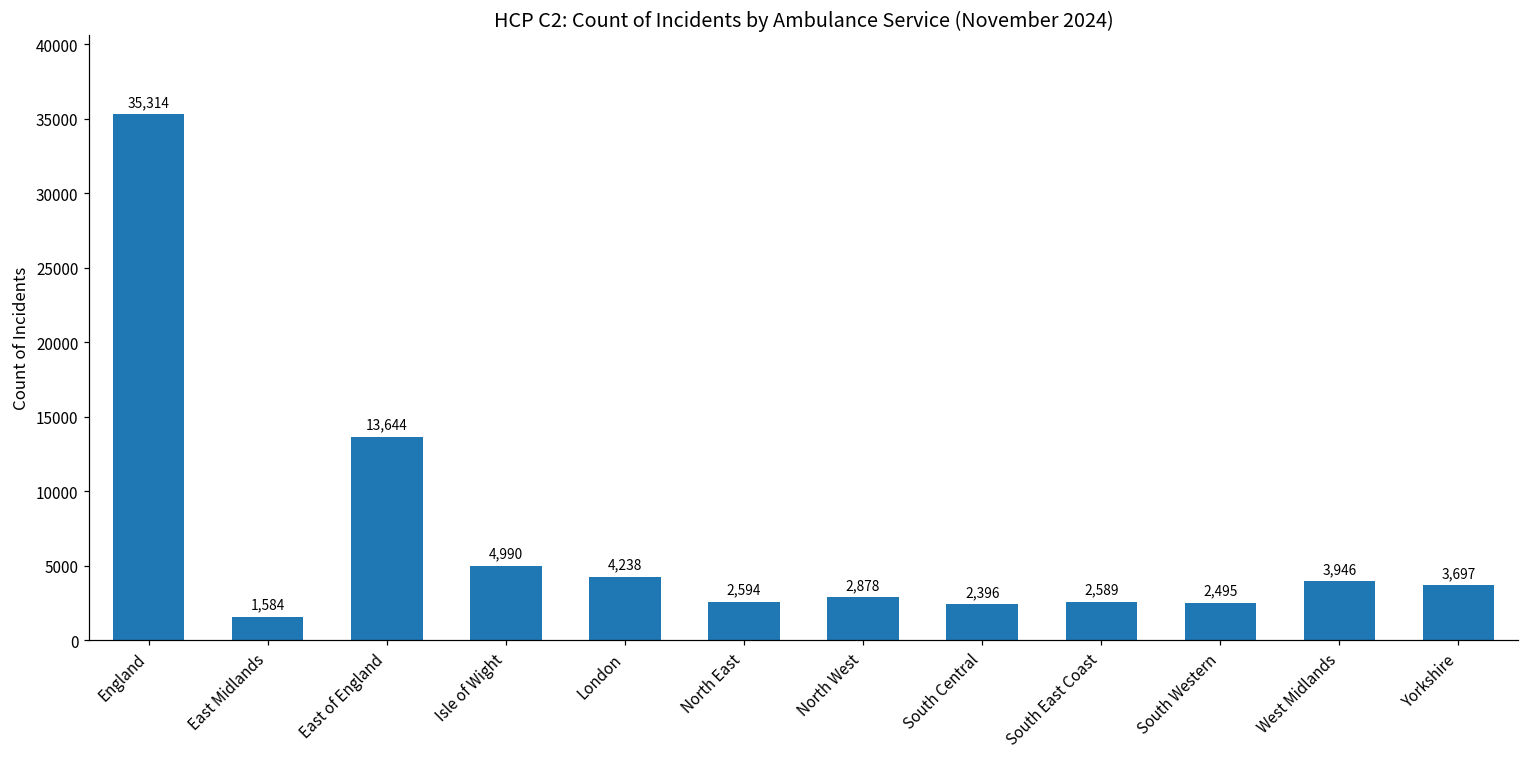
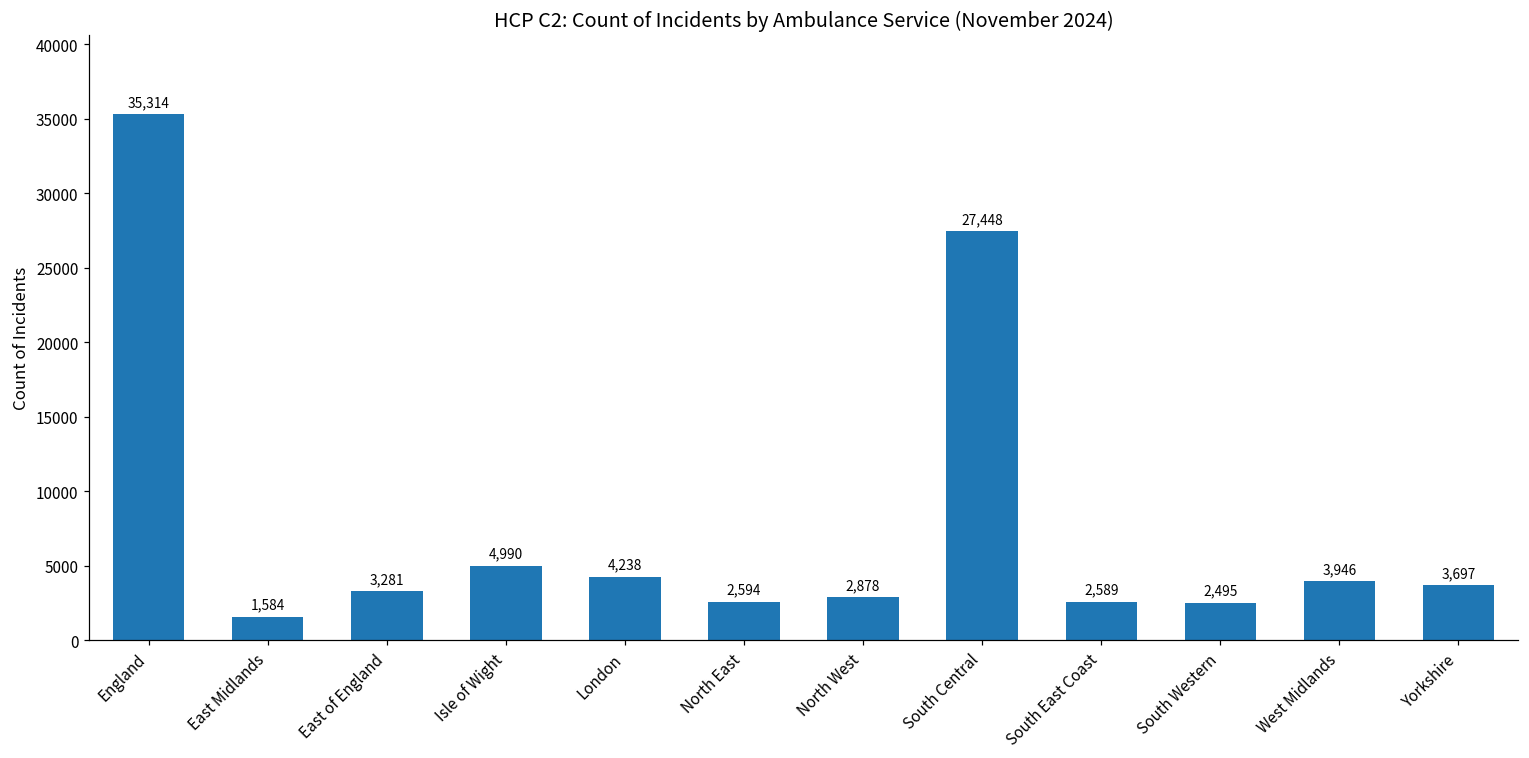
East of England: 13,644 -> 3,281
South Central: 2,396 -> 27,448
